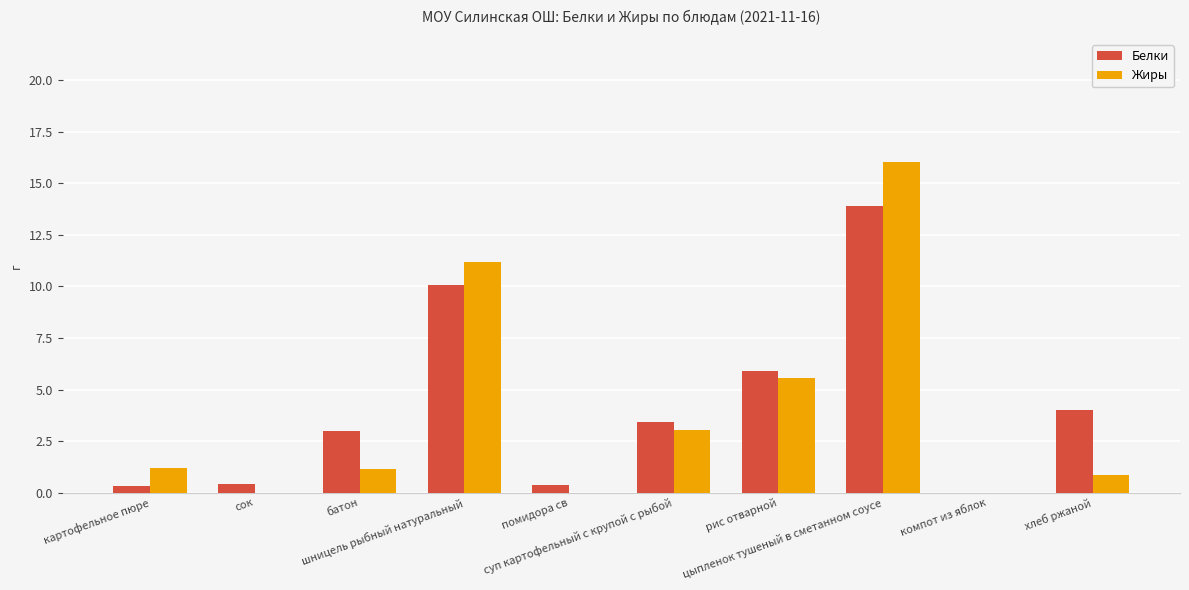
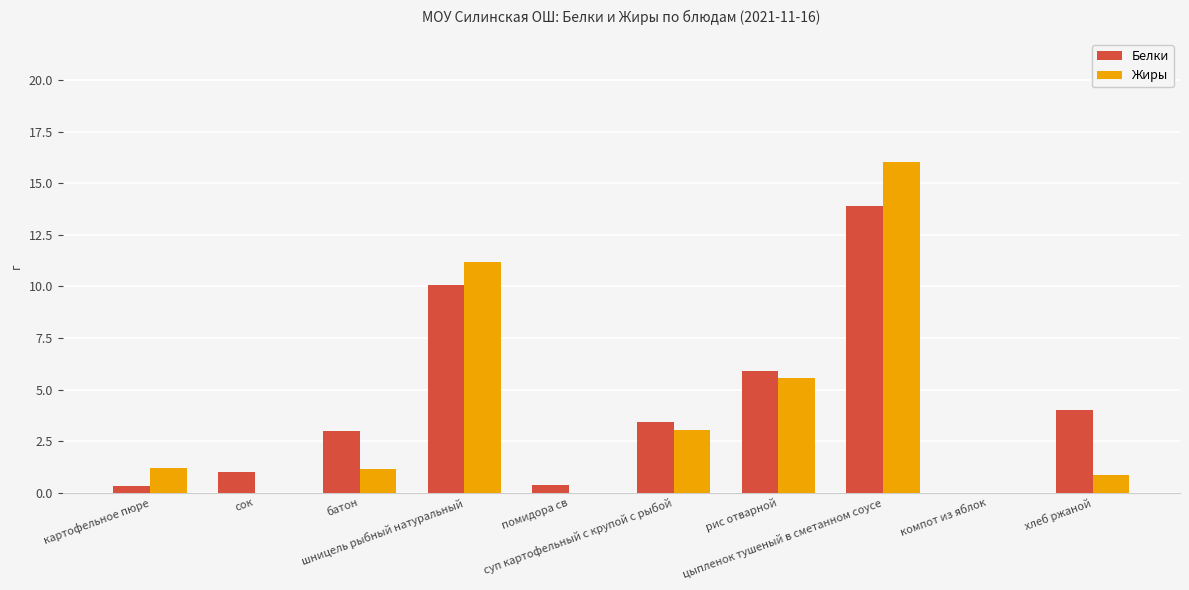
Белки, сок: 0.4 -> 1.0
